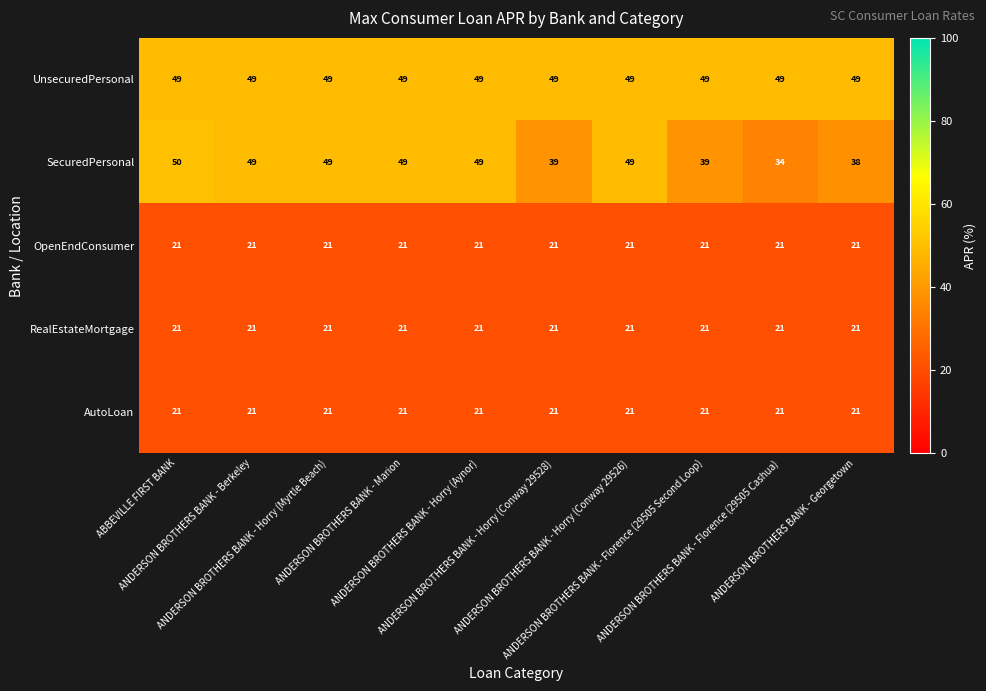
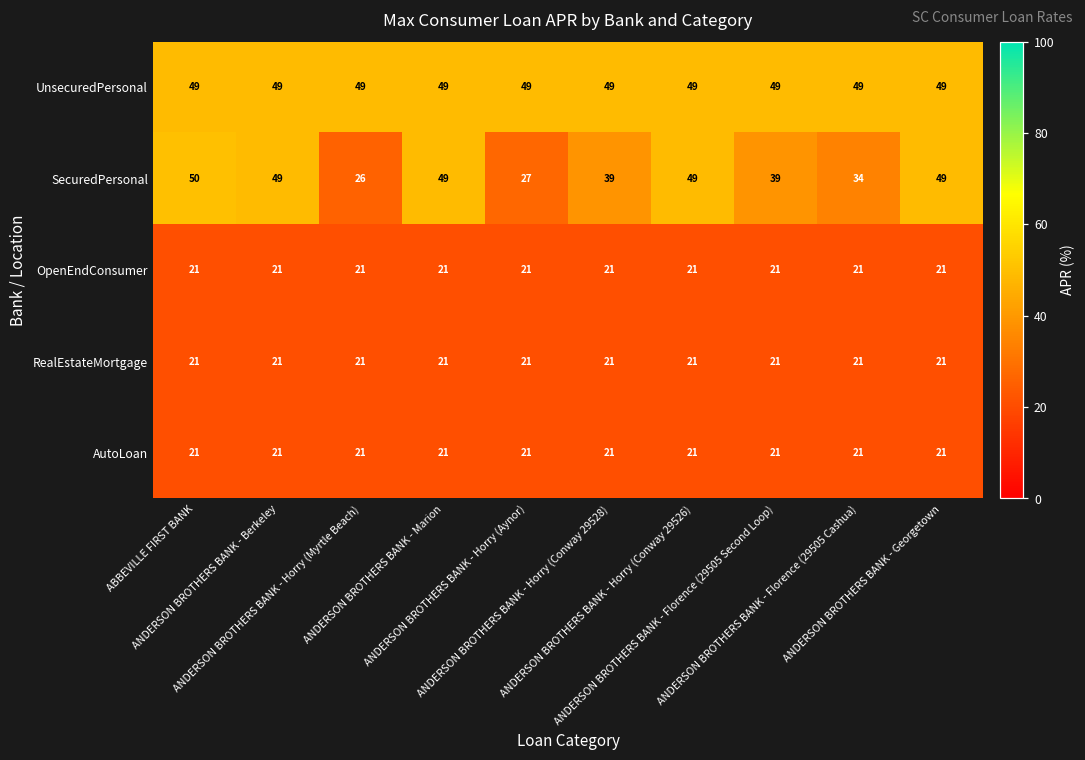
SecuredPersonal, ANDERSON BROTHERS BANK - Horry (Myrtle Beach): 49 -> 26
SecuredPersonal, ANDERSON BROTHERS BANK - Horry (Aynor): 49 -> 27
SecuredPersonal, ANDERSON BROTHERS BANK - Georgetown: 38 -> 49
